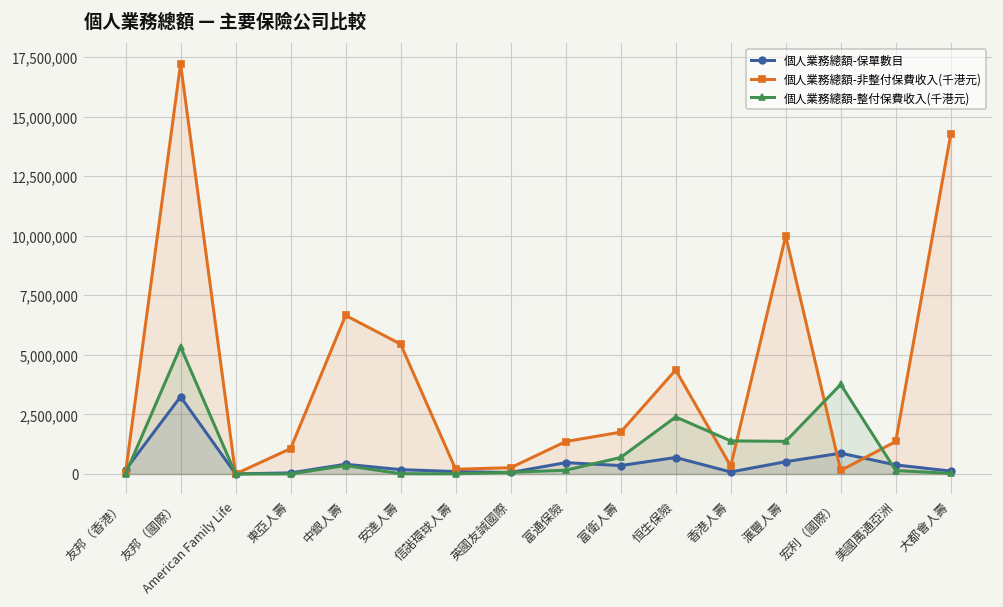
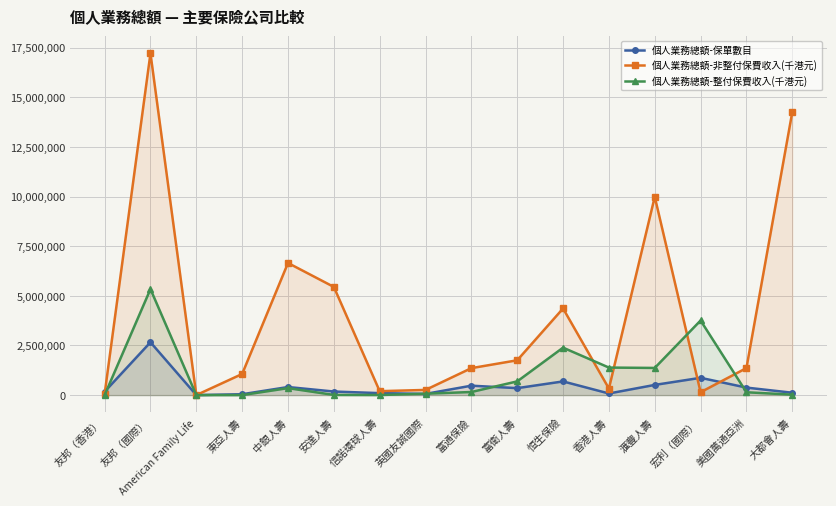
個人業務總額-保單數目, 友邦（國際）: 3,200,000 -> 2,700,000
